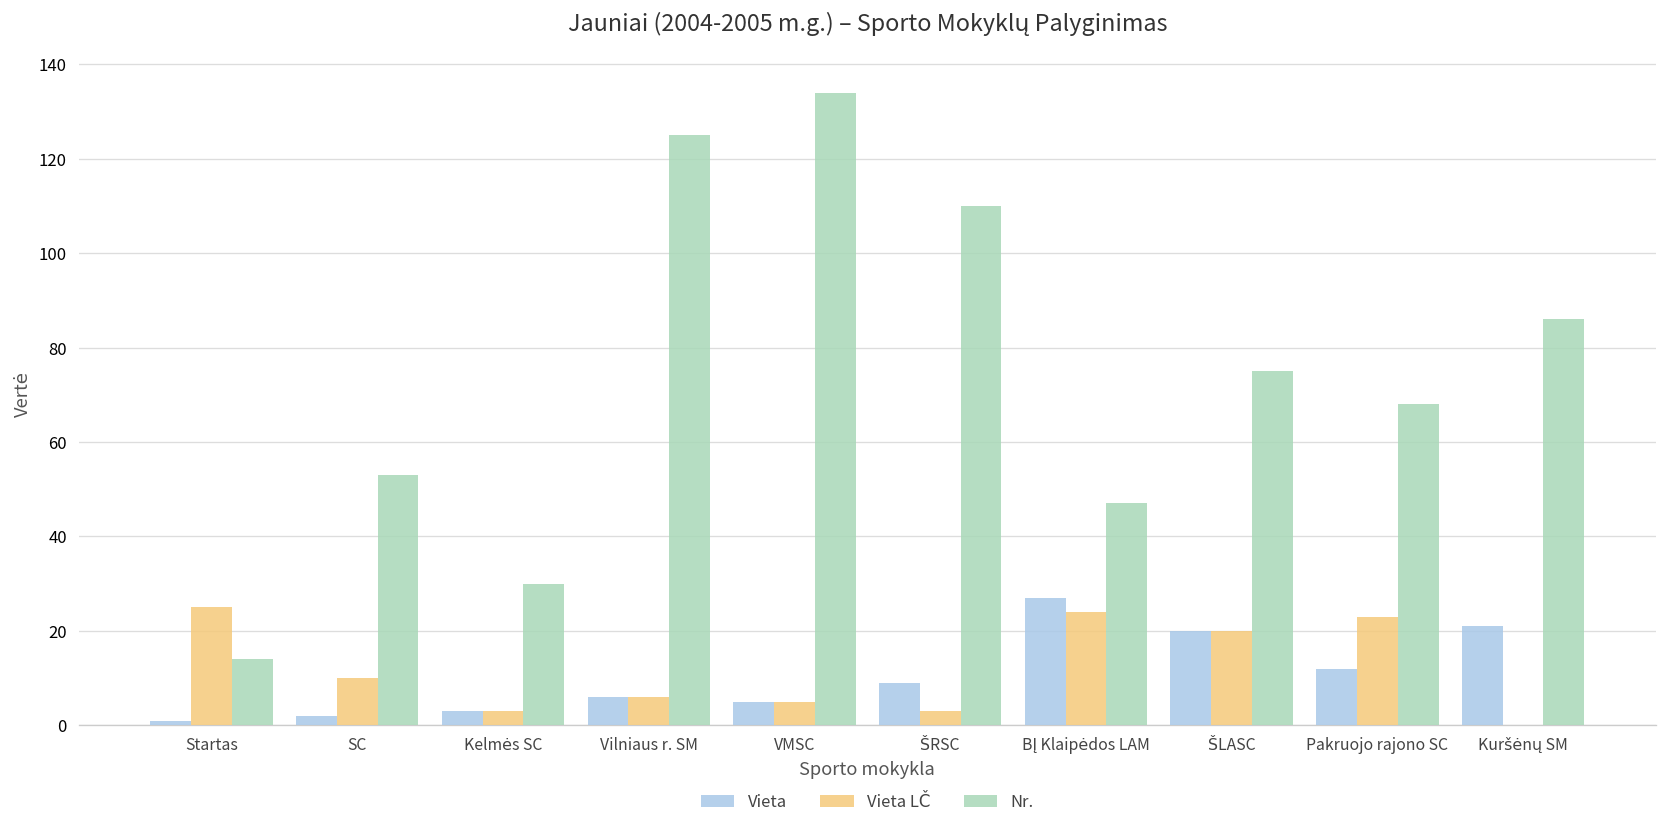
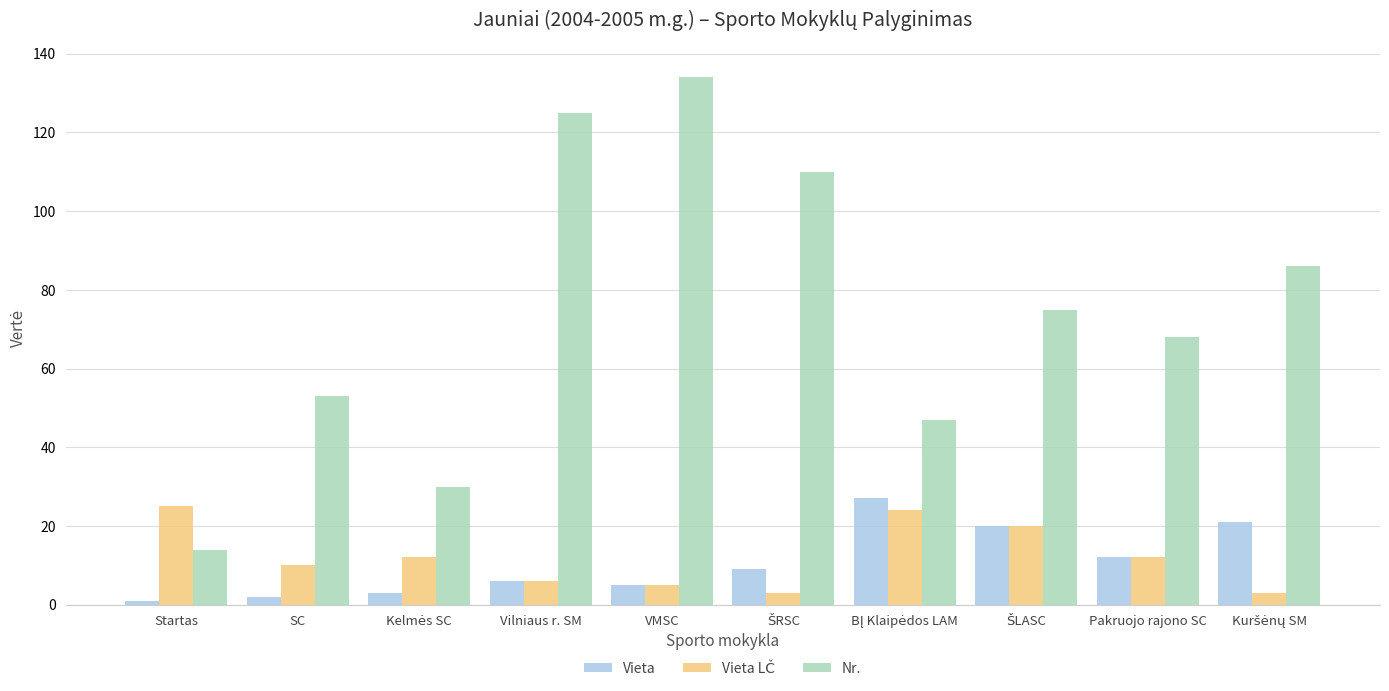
Vieta LČ, Kelmės SC: 3 -> 12
Vieta LČ, Pakruojo rajono SC: 23 -> 12
Vieta LČ, Kuršėnų SM: 0 -> 3
